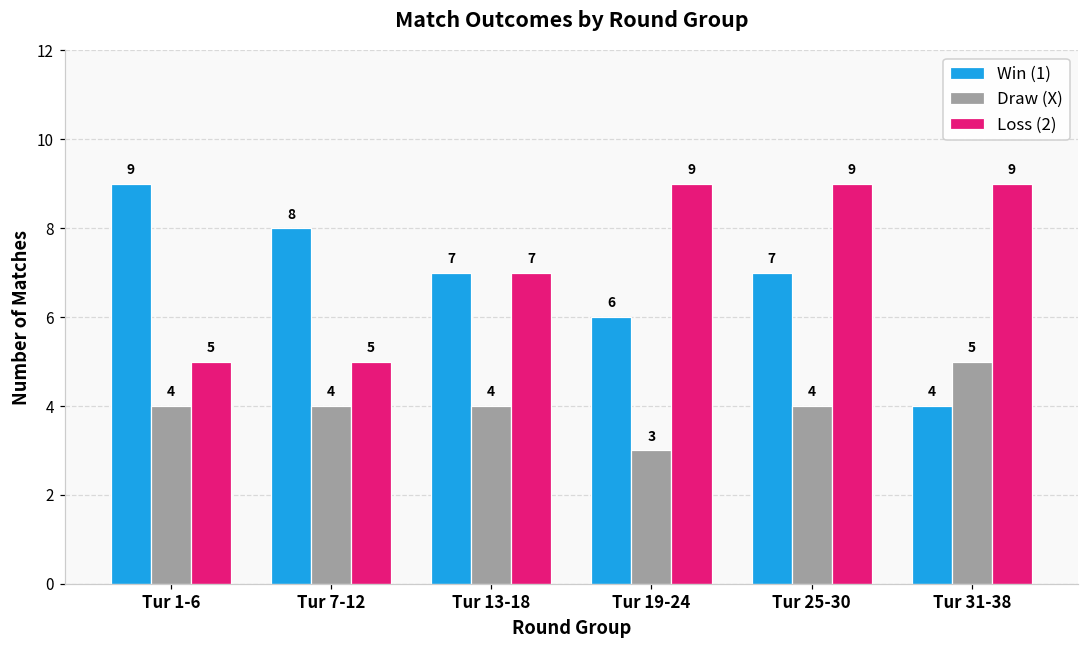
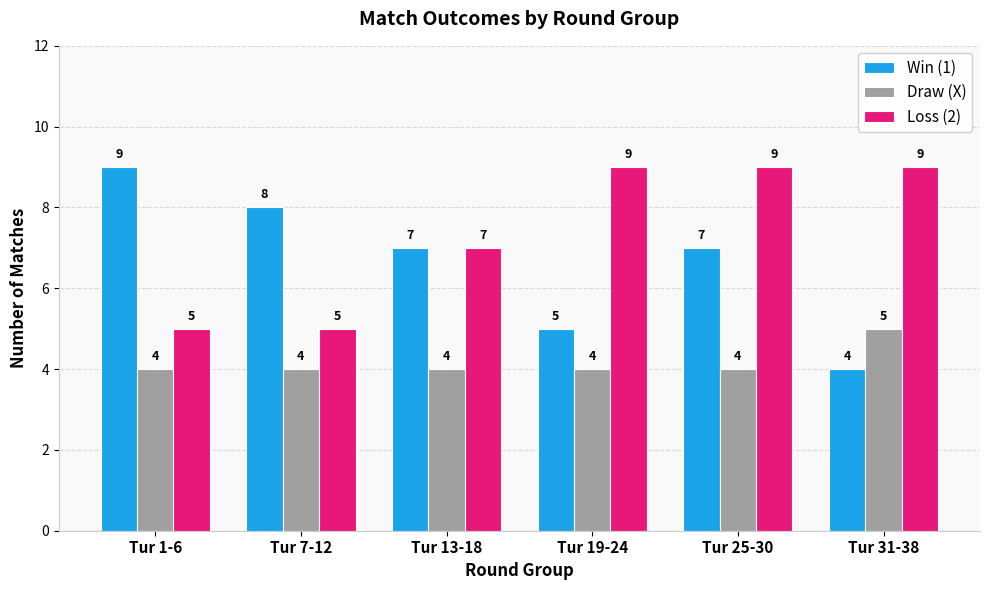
Win (1), Tur 19-24: 6 -> 5
Draw (X), Tur 19-24: 3 -> 4
